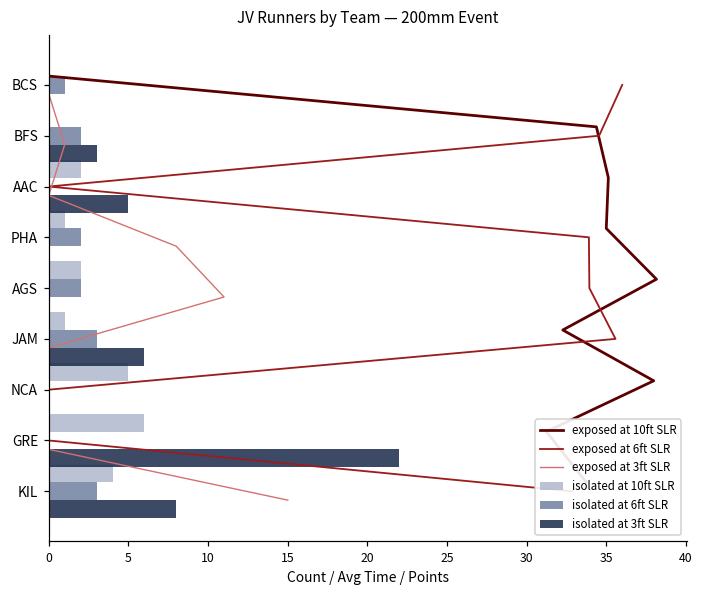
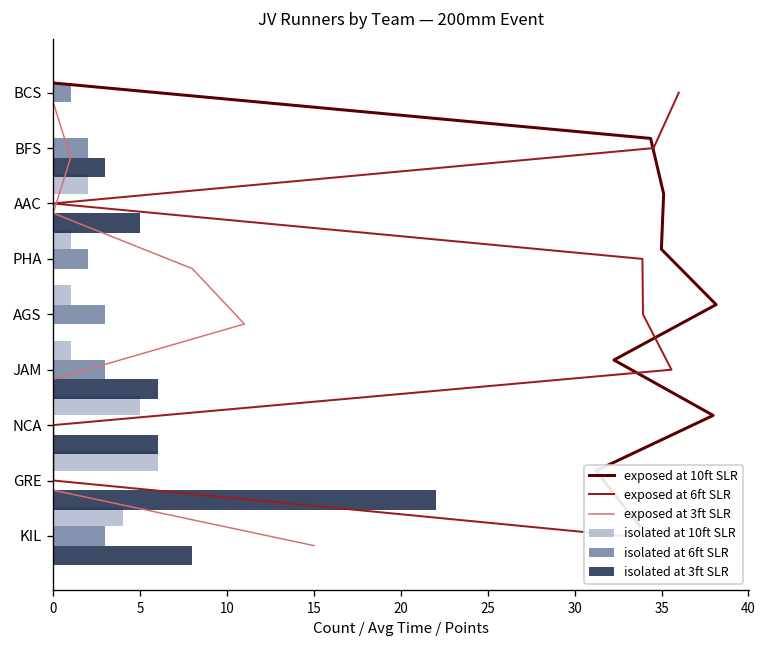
isolated at 10ft SLR, AGS: 2 -> 1
isolated at 6ft SLR, AGS: 2 -> 3
isolated at 3ft SLR, NCA: 0 -> 6
